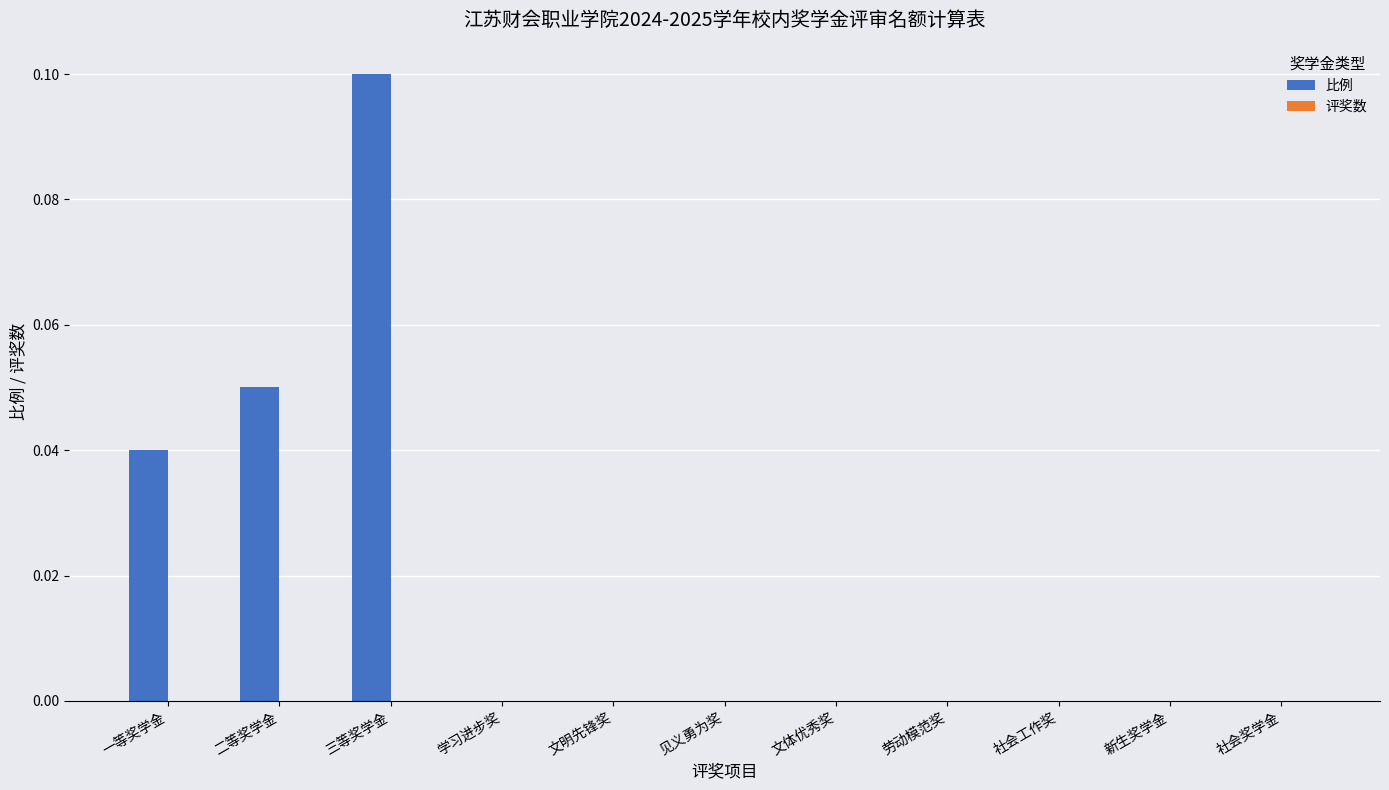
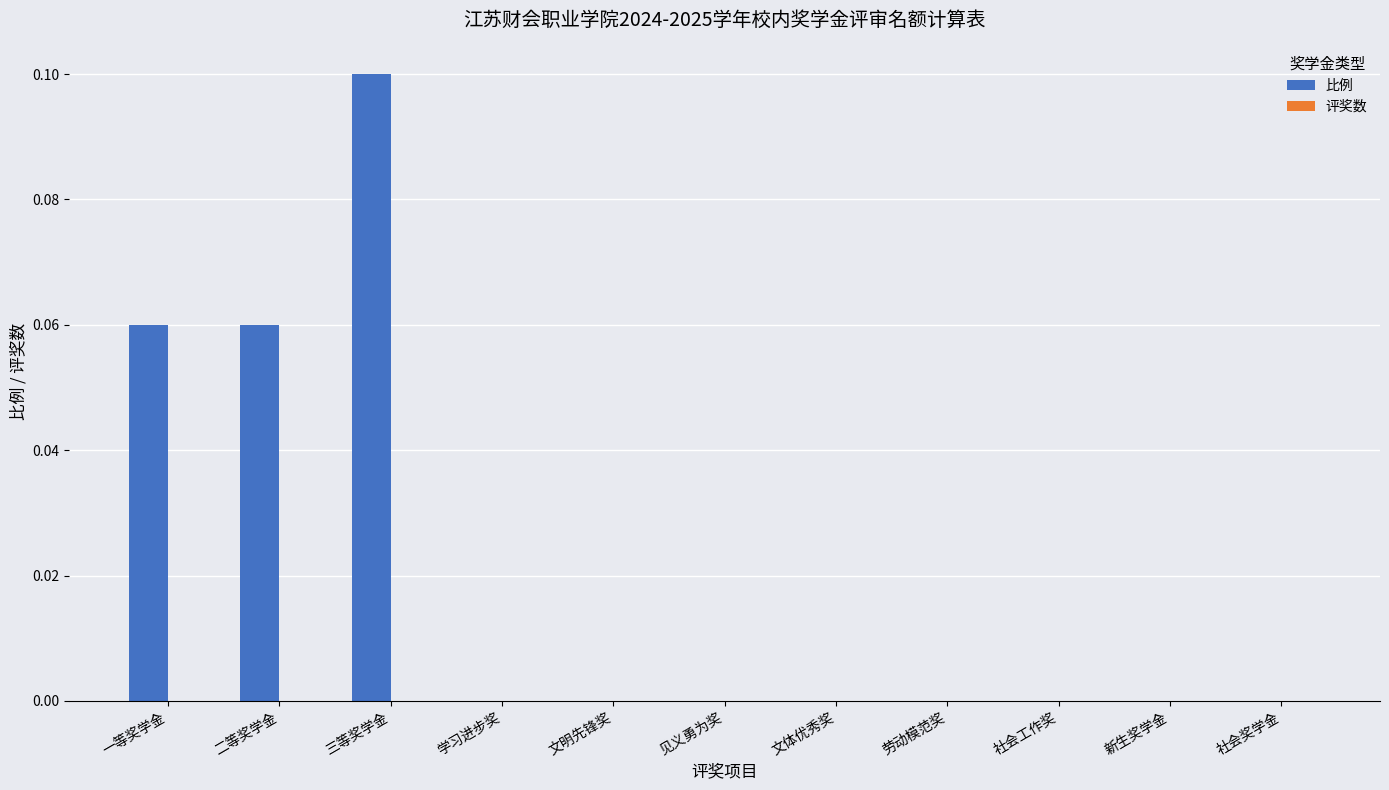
比例, 一等奖学金: 0.04 -> 0.06
比例, 二等奖学金: 0.05 -> 0.06
